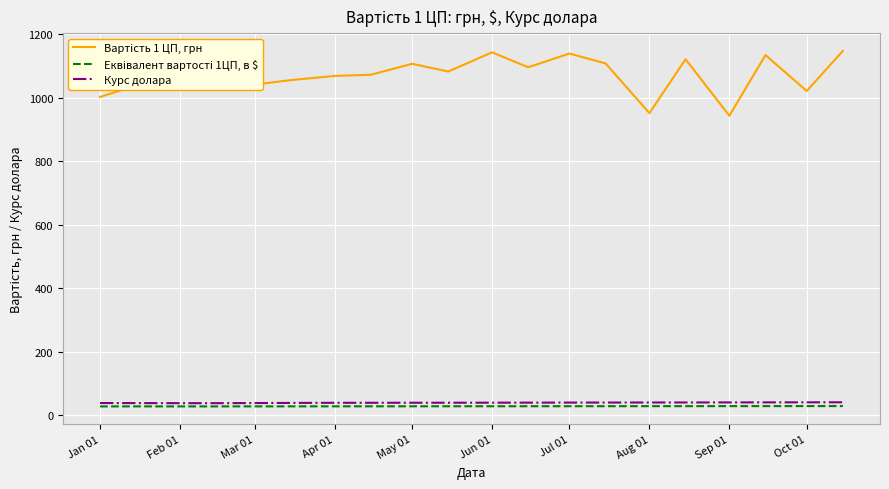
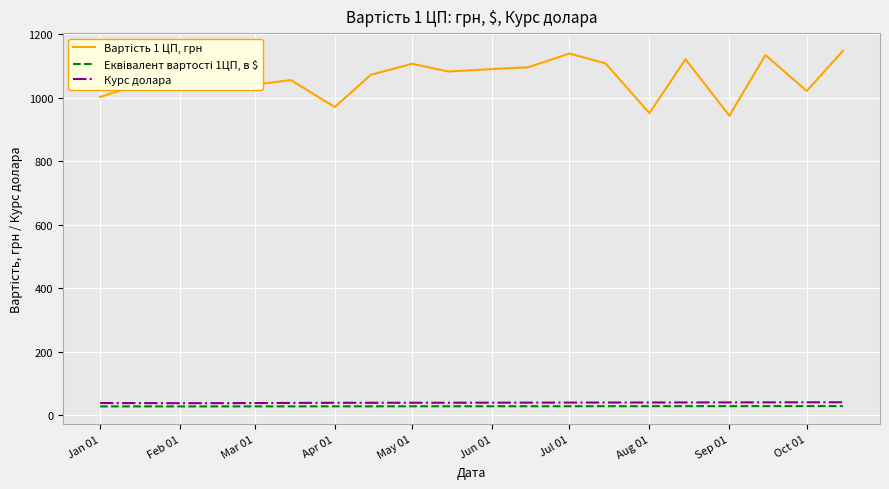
Вартість 1 ЦП, грн, Apr 01: 1070 -> 970
Вартість 1 ЦП, грн, Jun 01: 1140 -> 1090
